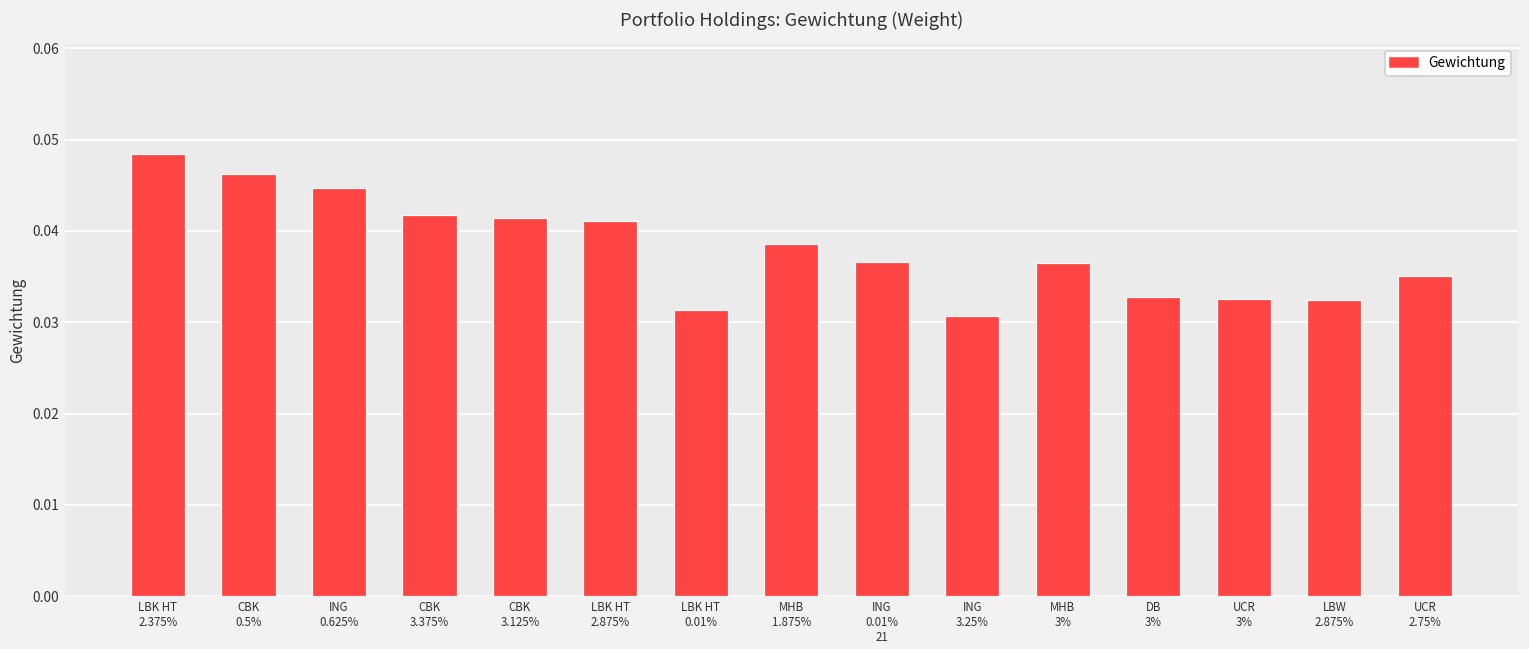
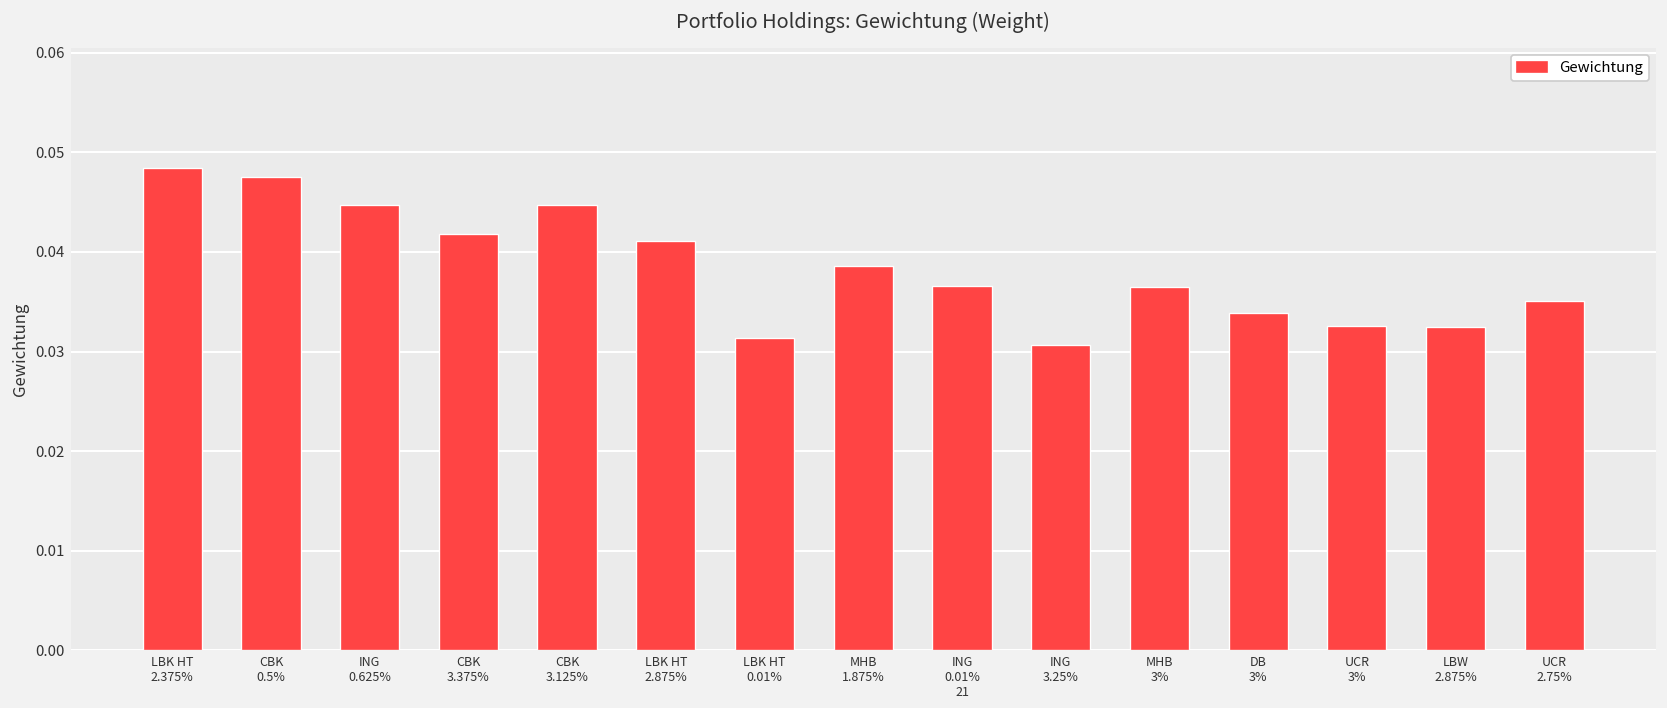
CBK 0.5%: 0.046 -> 0.048
CBK 3.125%: 0.041 -> 0.045
DB 3%: 0.033 -> 0.034
